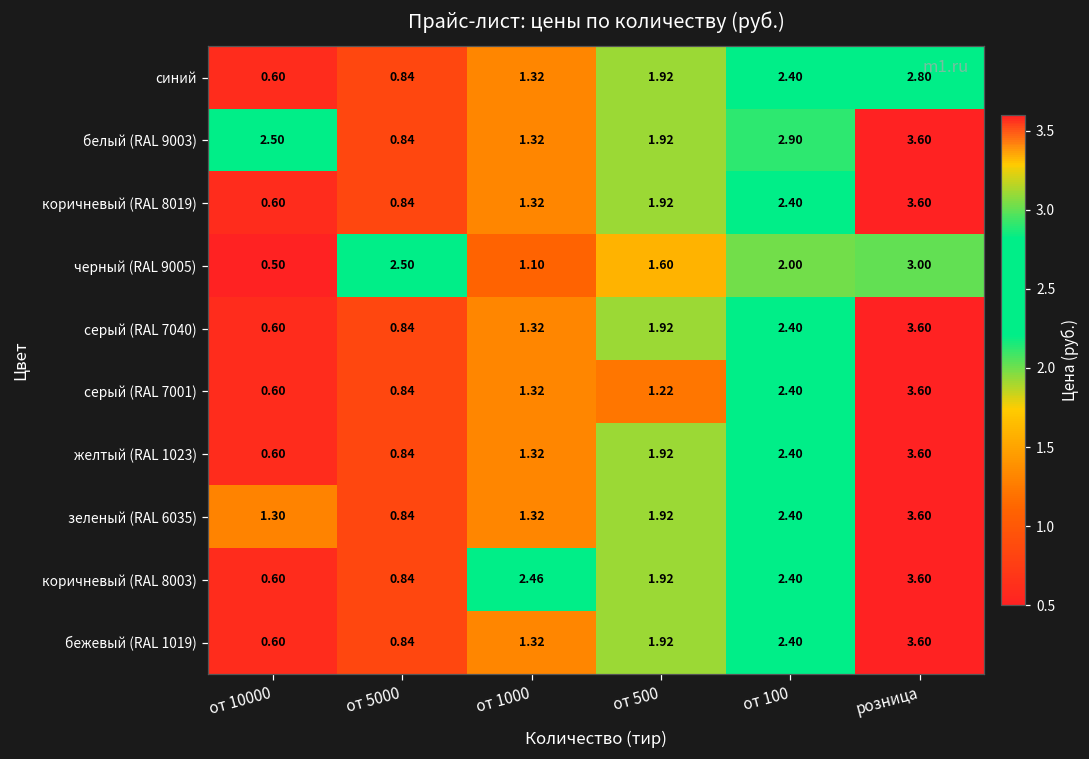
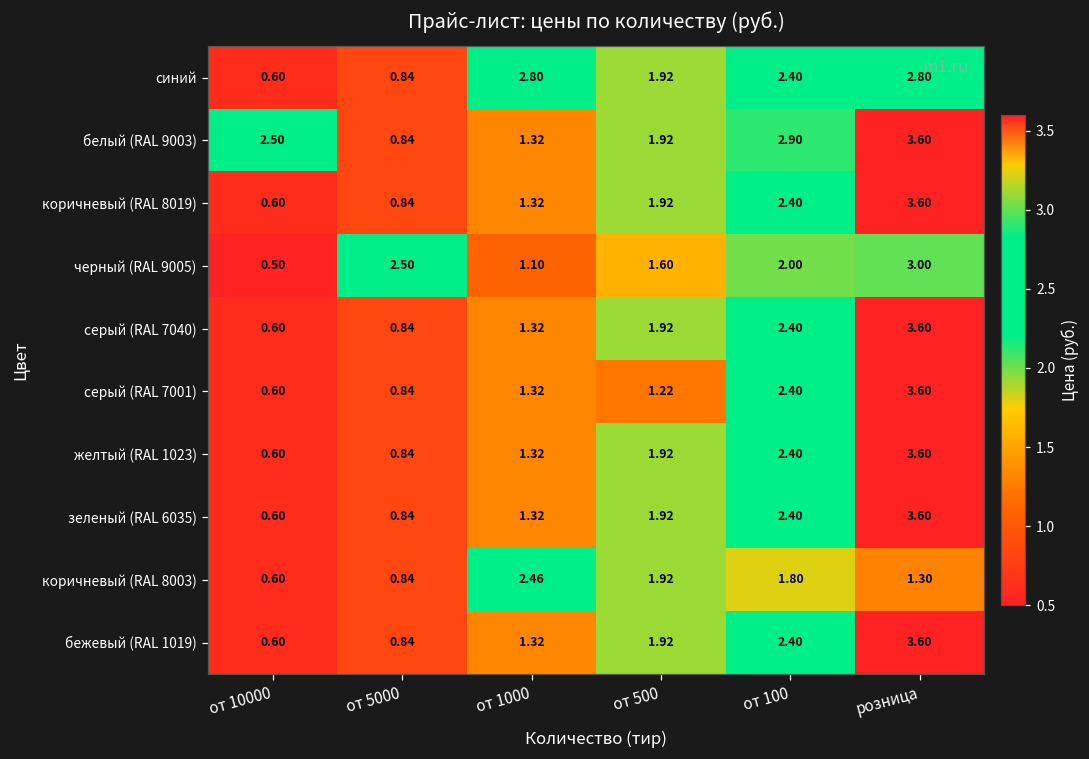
синий, от 1000: 1.32 -> 2.80
зеленый (RAL 6035), от 10000: 1.30 -> 0.60
коричневый (RAL 8003), от 100: 2.40 -> 1.80
коричневый (RAL 8003), розница: 3.60 -> 1.30
